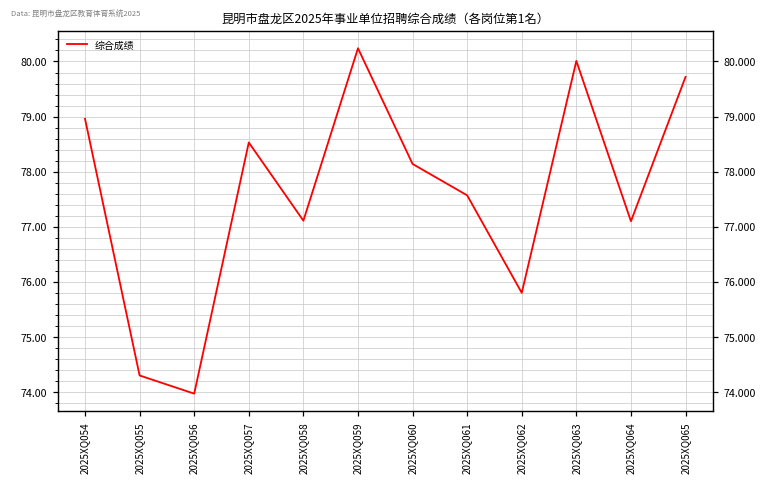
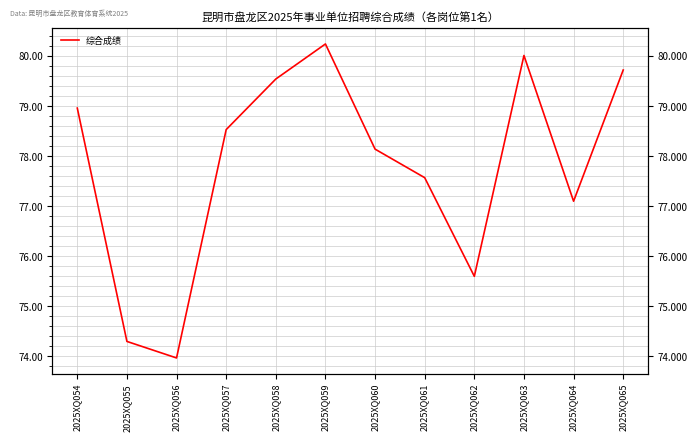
2025XQ058: 77.1 -> 79.5
2025XQ062: 75.8 -> 75.6
